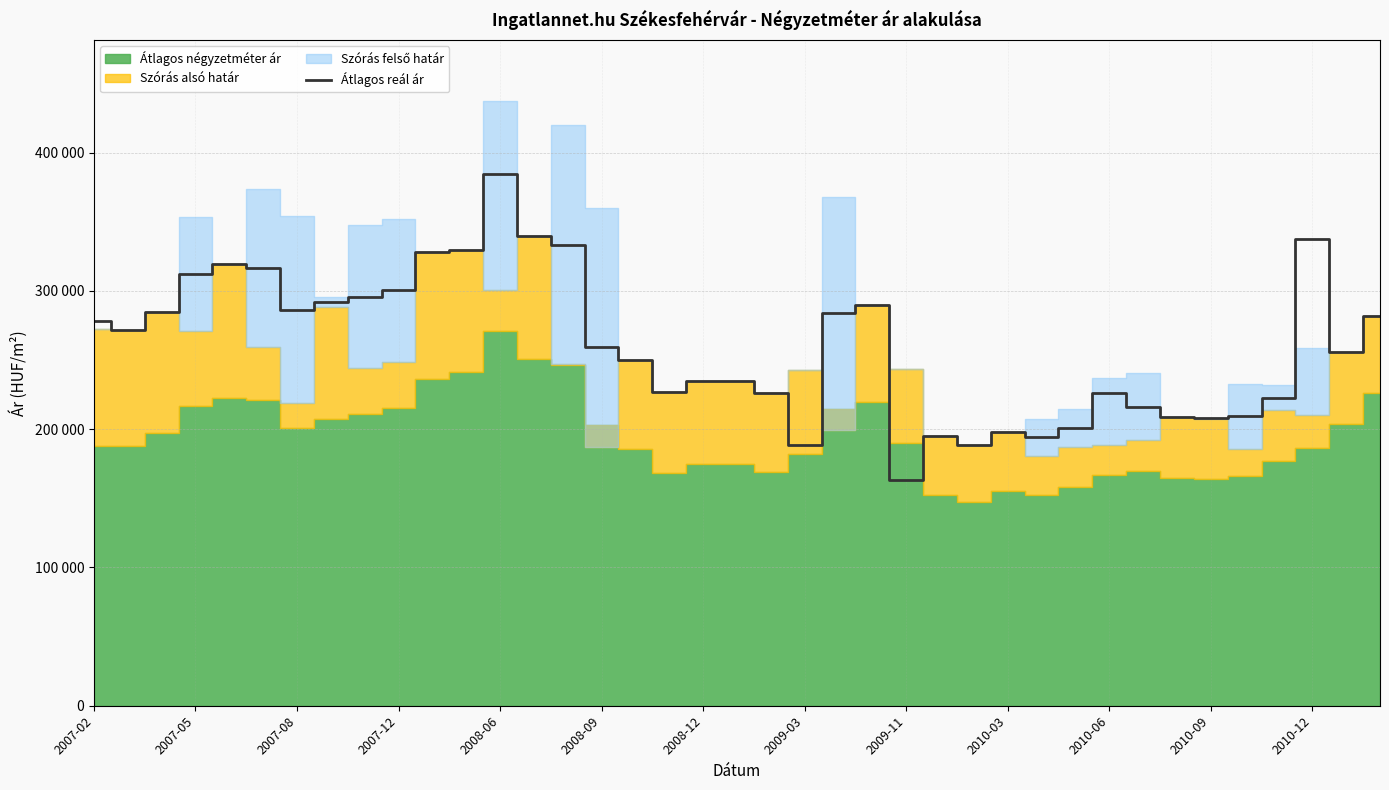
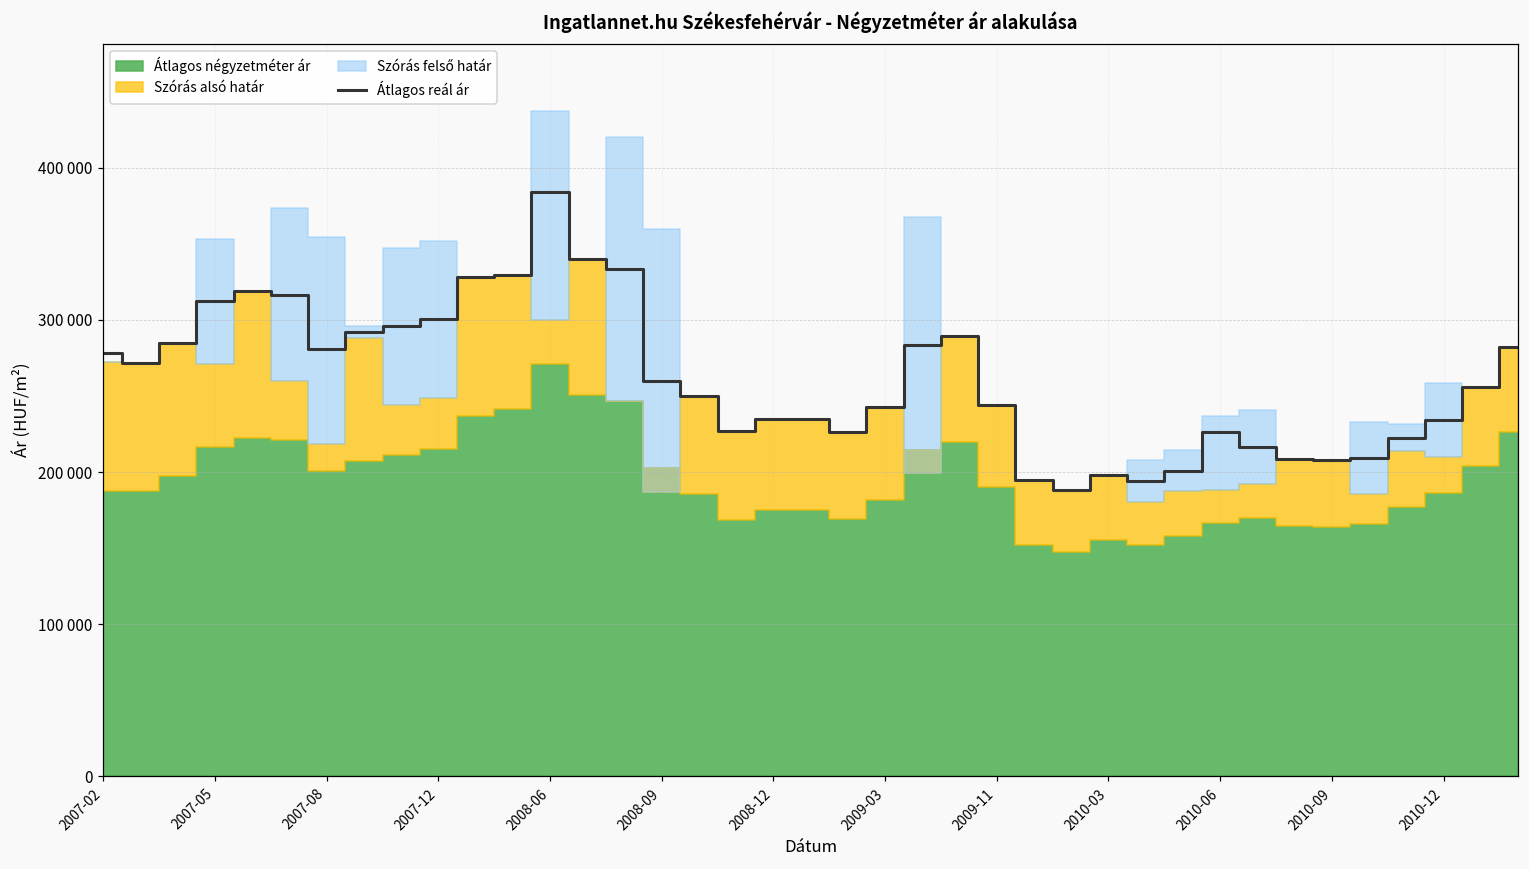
Átlagos reál ár, 2007-08: 286000 -> 281000
Átlagos reál ár, 2009-03: 189000 -> 243000
Átlagos reál ár, 2009-11: 163000 -> 244000
Átlagos reál ár, 2010-12: 338000 -> 234000
